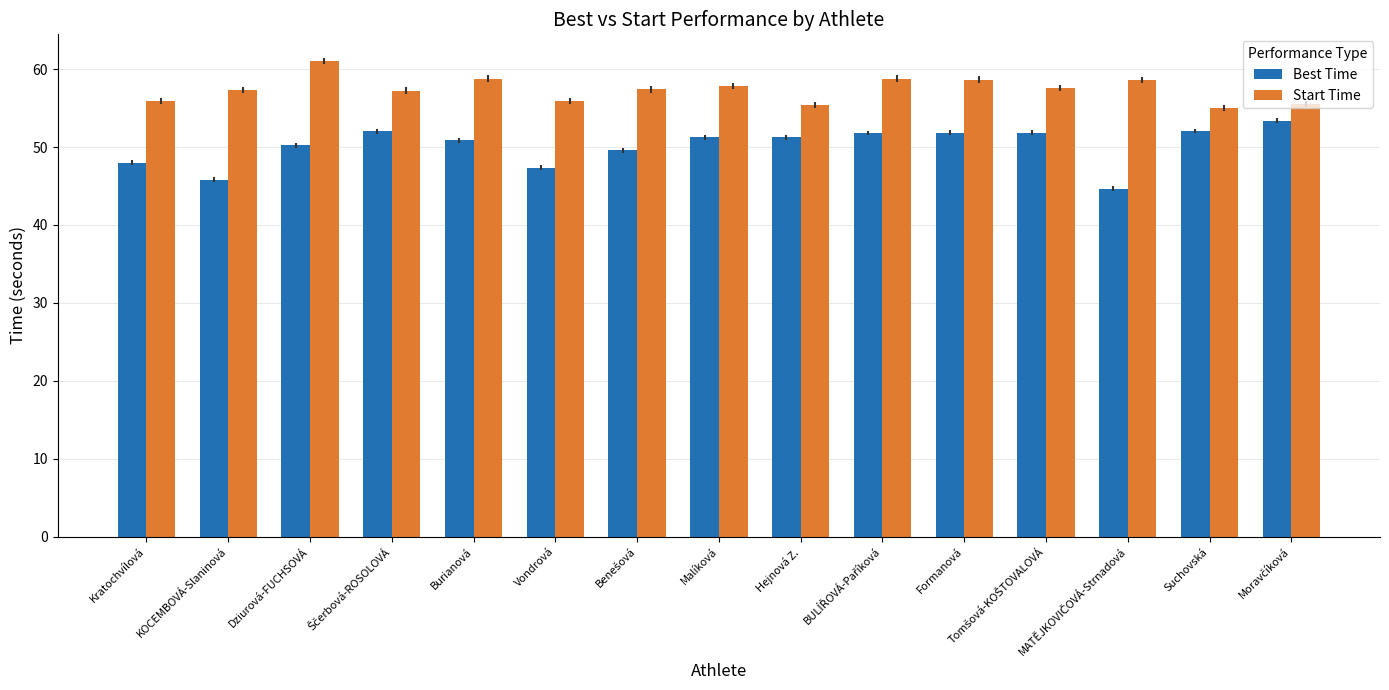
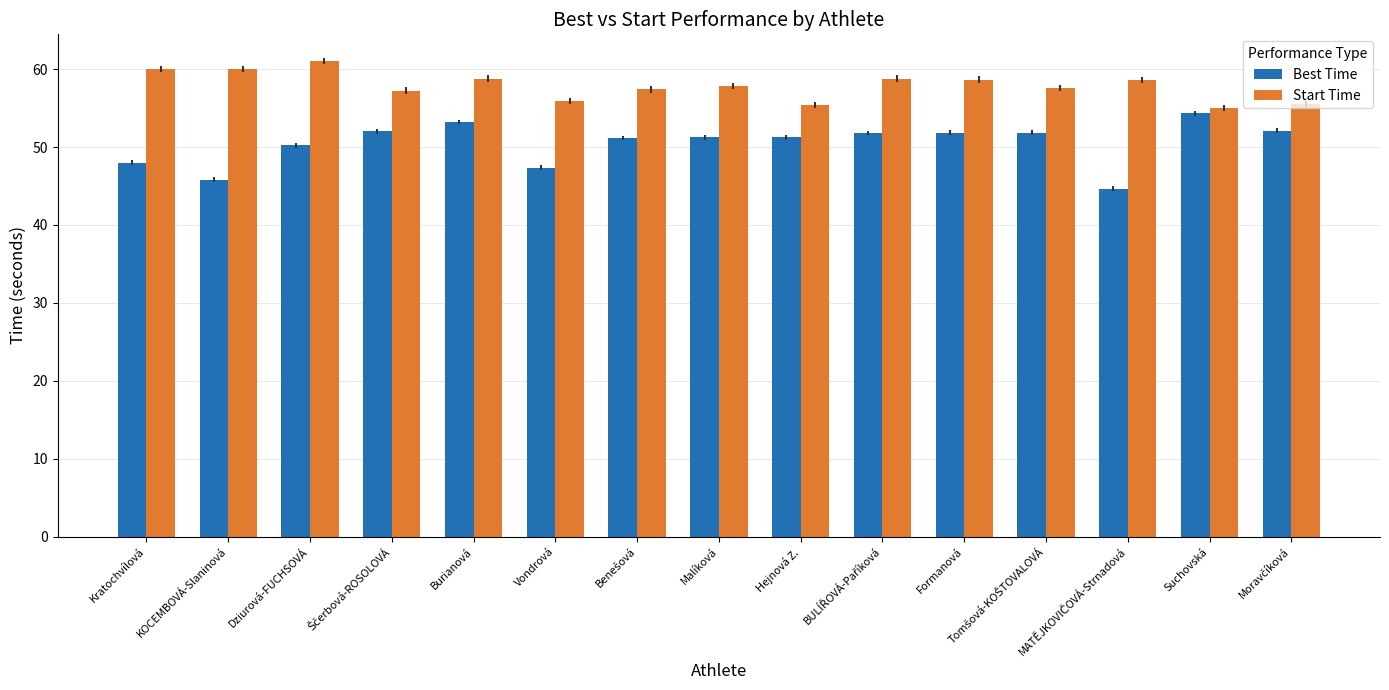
Start Time, Kratochvílová: 56 -> 60
Start Time, KOCEMBOVÁ-Slaninová: 57 -> 60
Best Time, Burianová: 51 -> 53
Best Time, Benešová: 50 -> 51
Best Time, Suchovská: 52 -> 54
Best Time, Moravčíková: 53 -> 52
